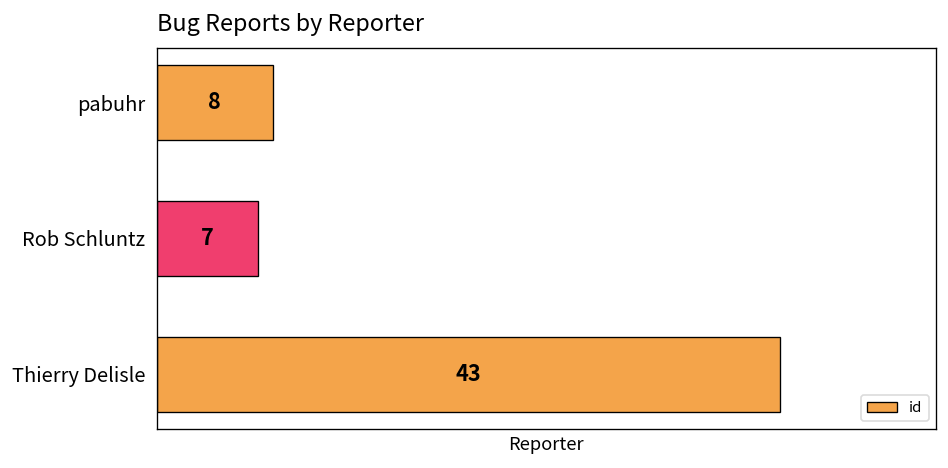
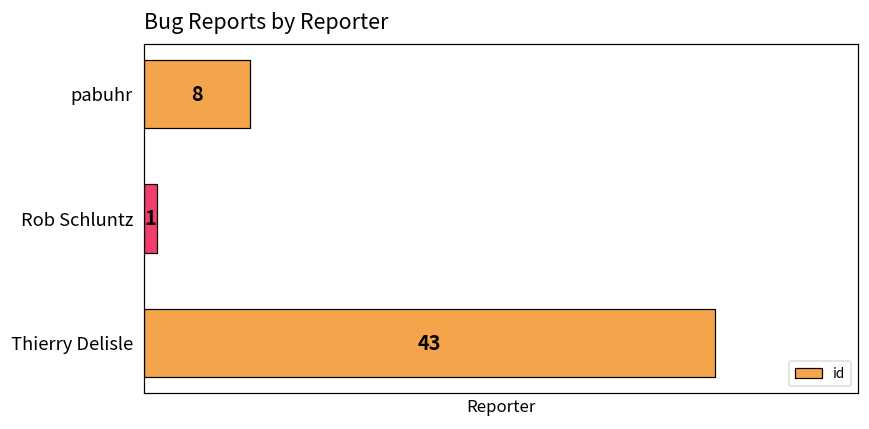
Rob Schluntz: 7 -> 1
